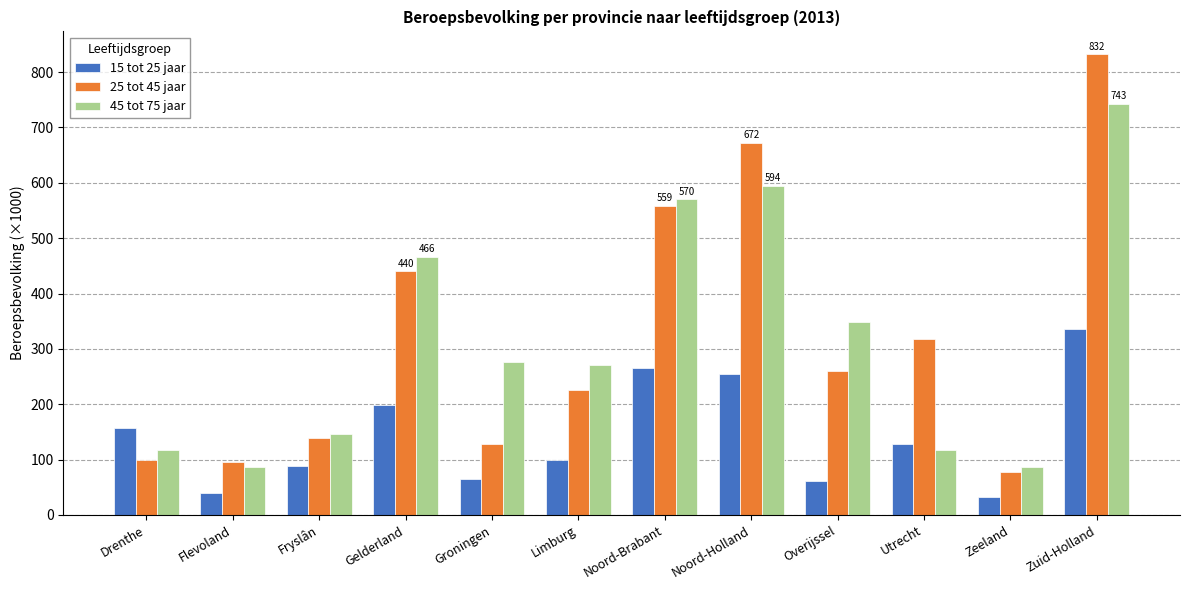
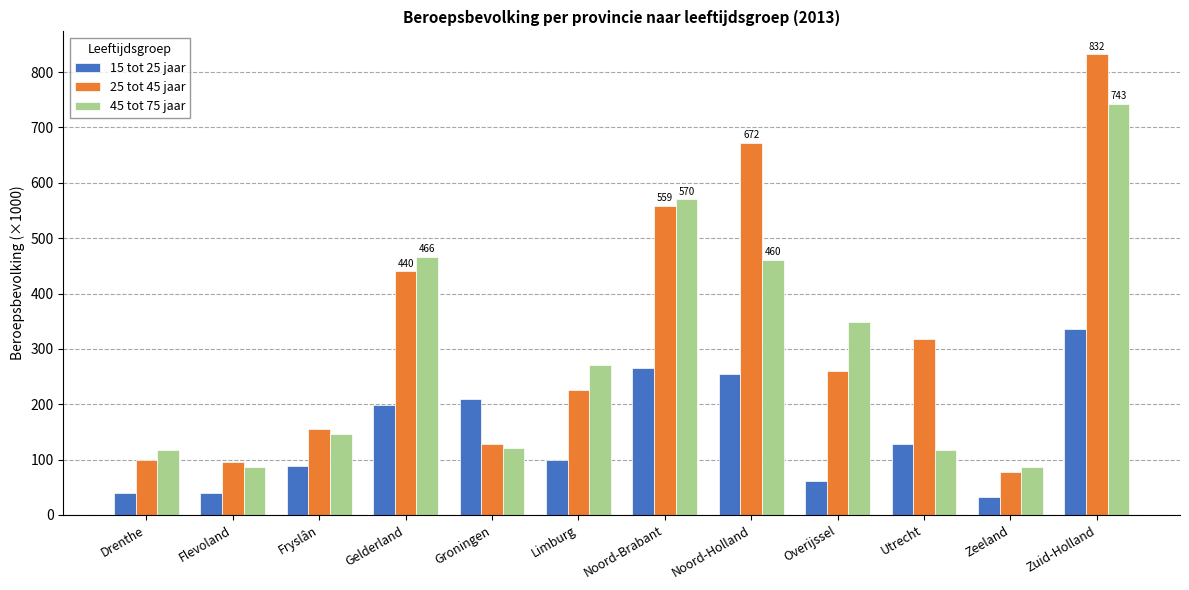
15 tot 25 jaar, Drenthe: 160 -> 40
25 tot 45 jaar, Fryslân: 140 -> 160
15 tot 25 jaar, Groningen: 70 -> 210
45 tot 75 jaar, Groningen: 280 -> 120
45 tot 75 jaar, Noord-Holland: 594 -> 460
